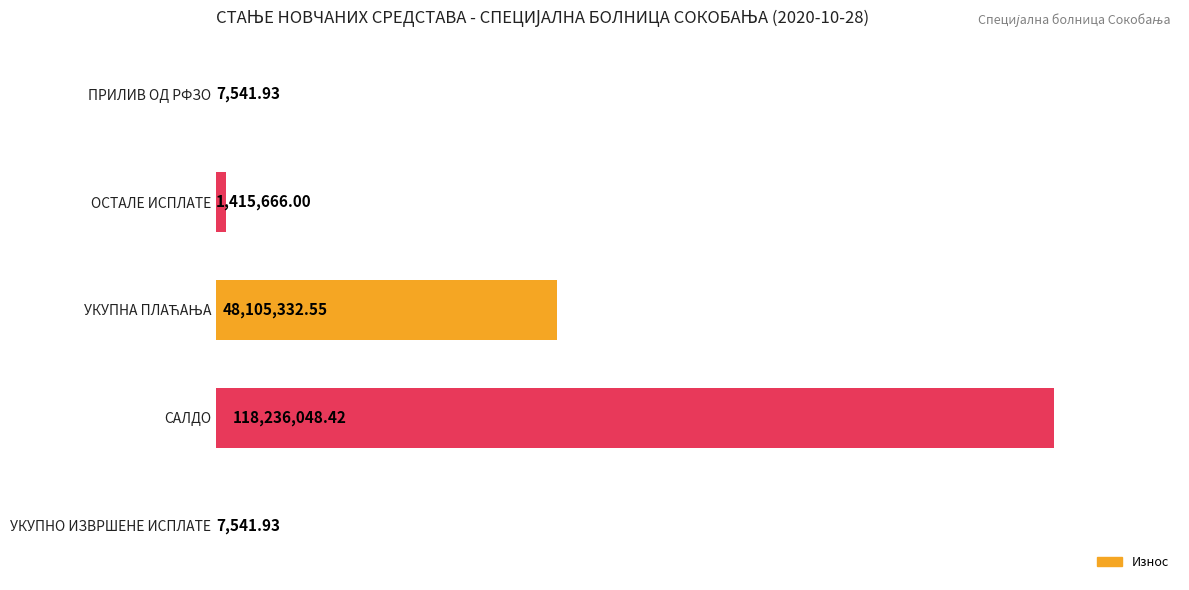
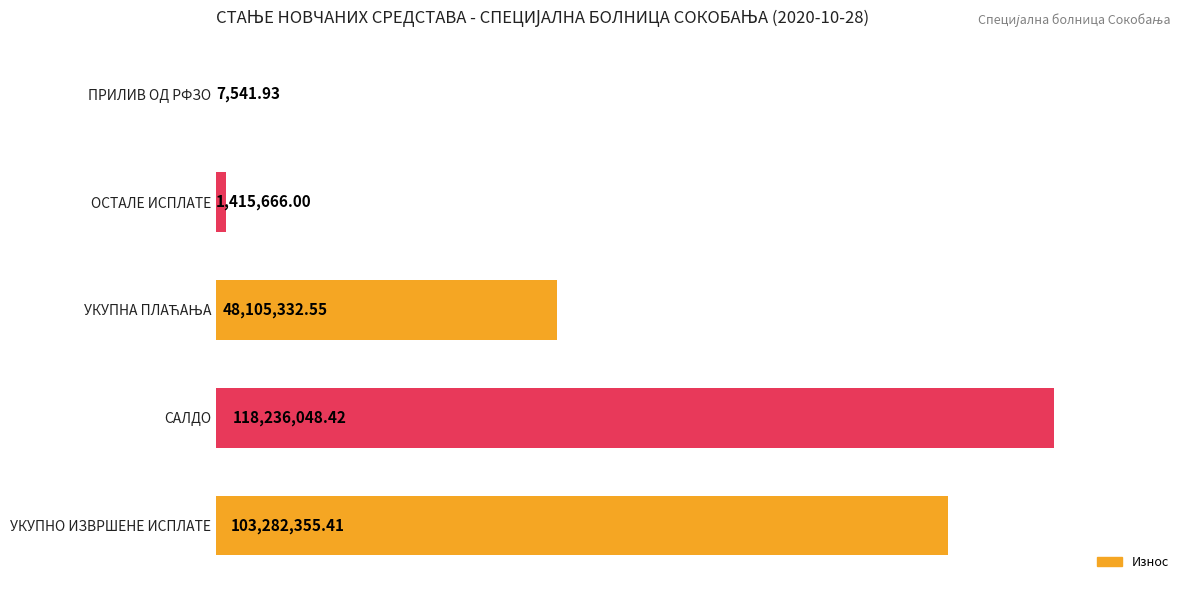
УКУПНО ИЗВРШЕНЕ ИСПЛАТЕ: 7,541.93 -> 103,282,355.41
